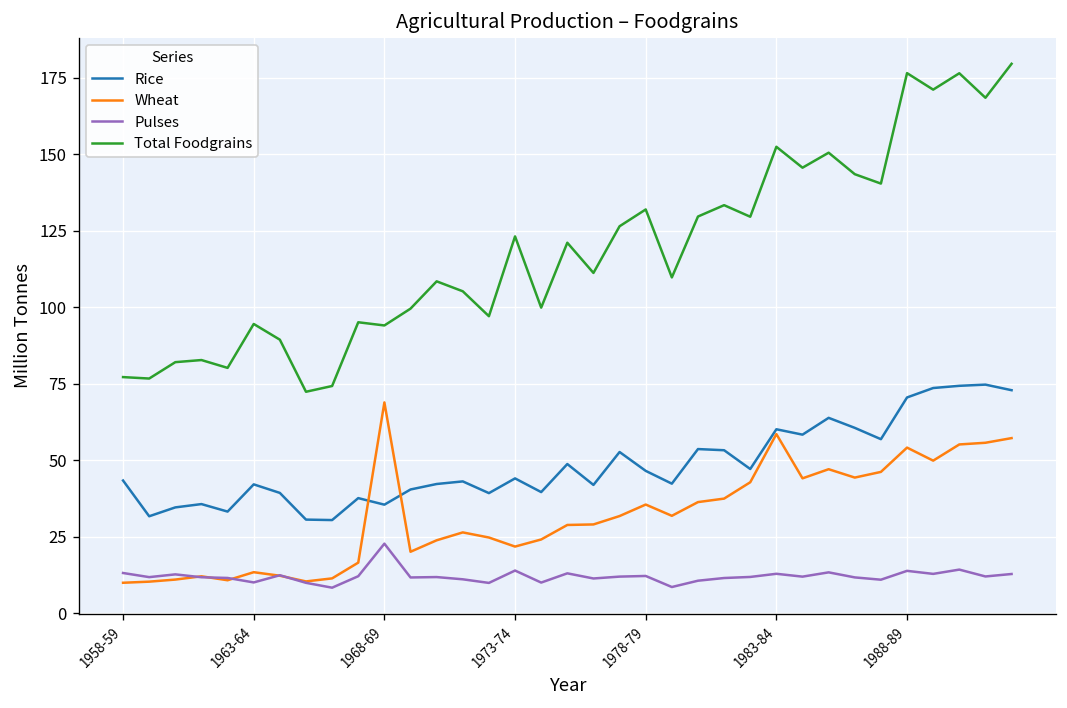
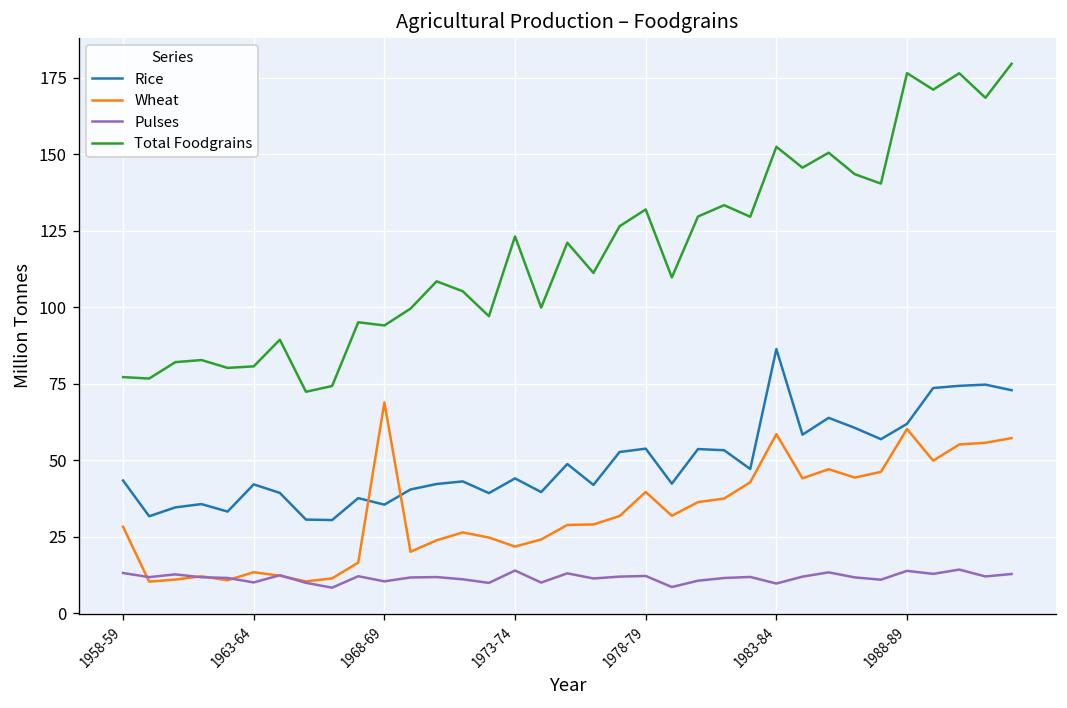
Wheat, 1958-59: 10 -> 28
Total Foodgrains, 1963-64: 94 -> 81
Pulses, 1968-69: 23 -> 10
Rice, 1978-79: 47 -> 54
Wheat, 1978-79: 36 -> 40
Rice, 1983-84: 60 -> 86
Pulses, 1983-84: 13 -> 10
Rice, 1988-89: 70 -> 62
Wheat, 1988-89: 54 -> 60
